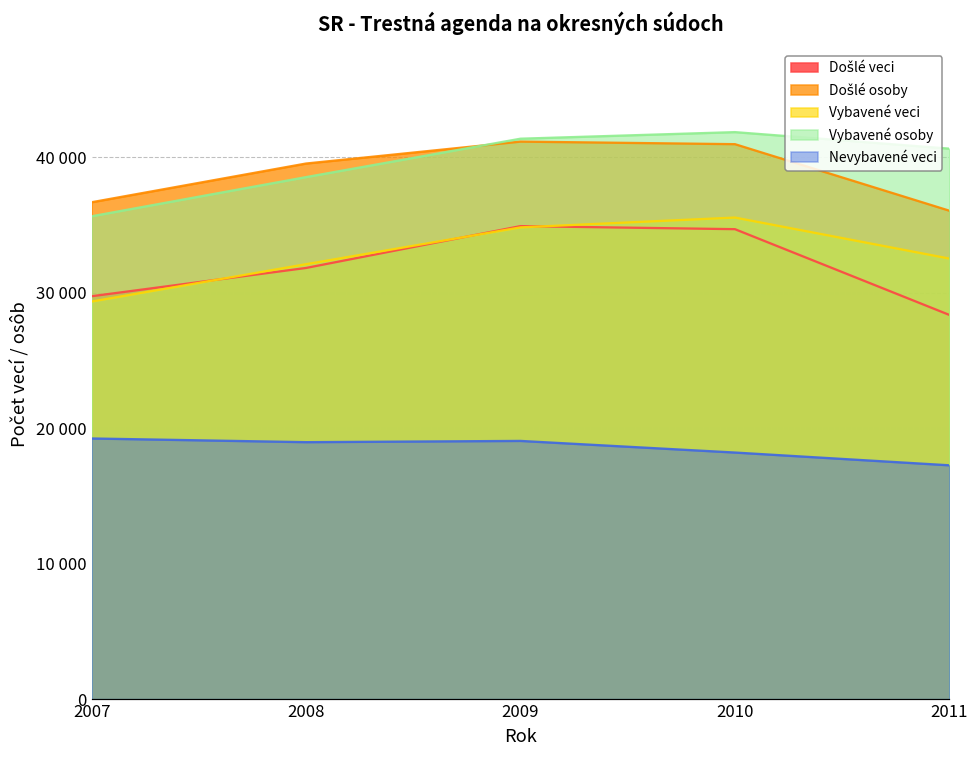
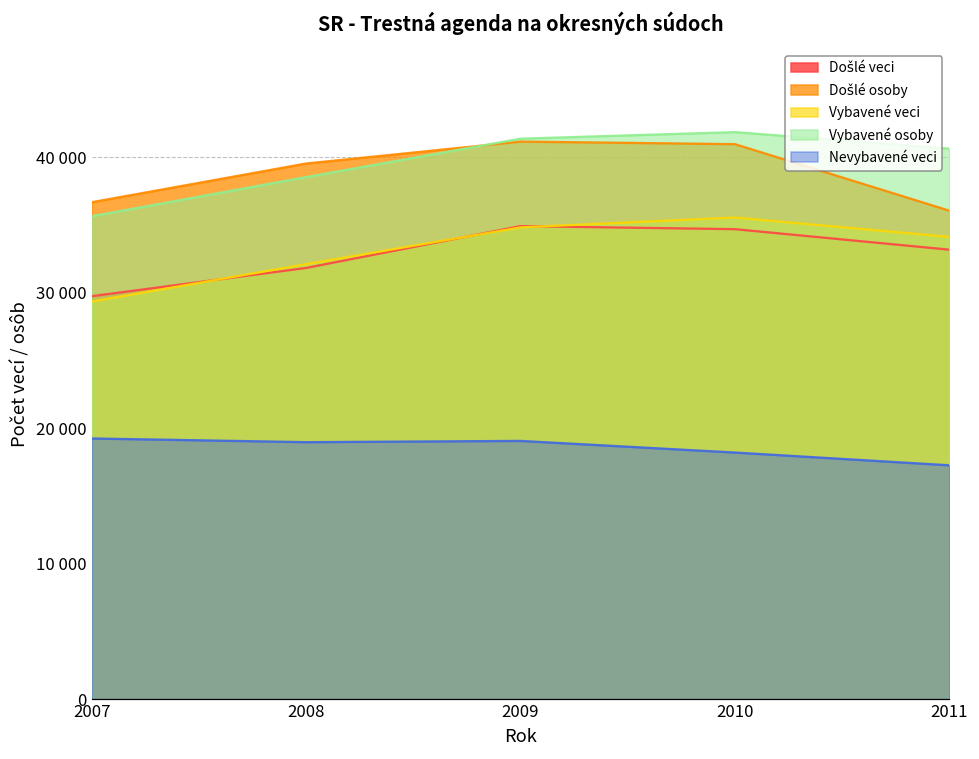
Došlé veci, 2011: 28400 -> 33200
Vybavené veci, 2011: 32500 -> 34100
